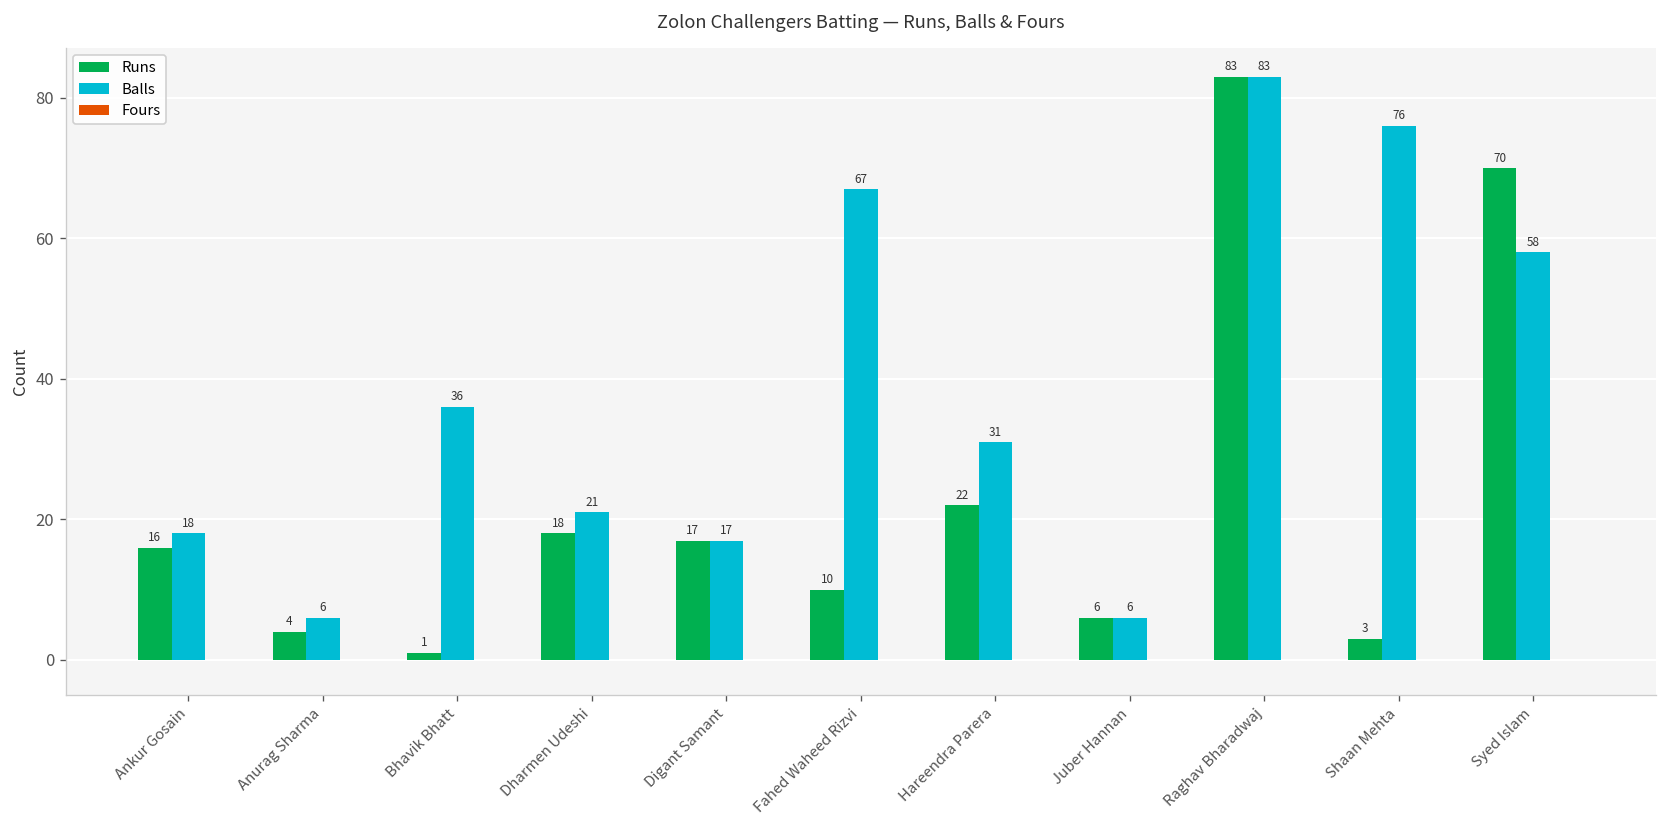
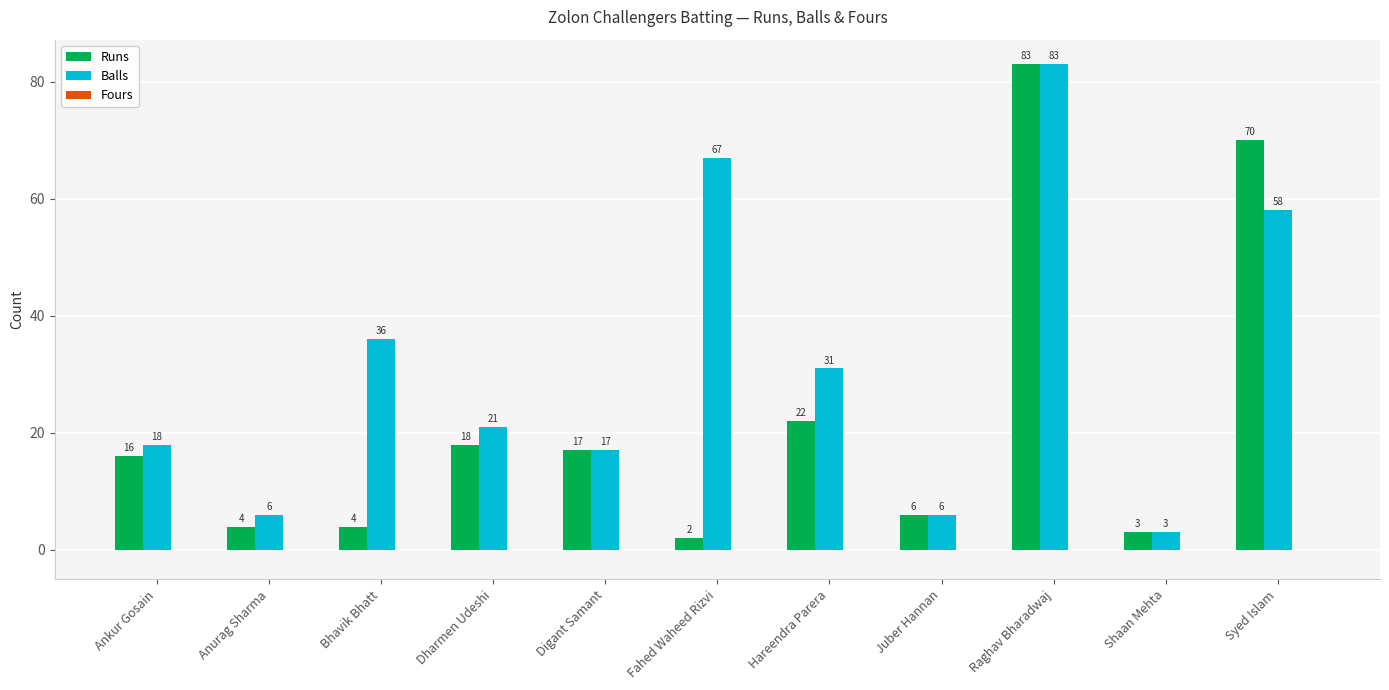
Runs, Bhavik Bhatt: 1 -> 4
Runs, Fahed Waheed Rizvi: 10 -> 2
Balls, Shaan Mehta: 76 -> 3
